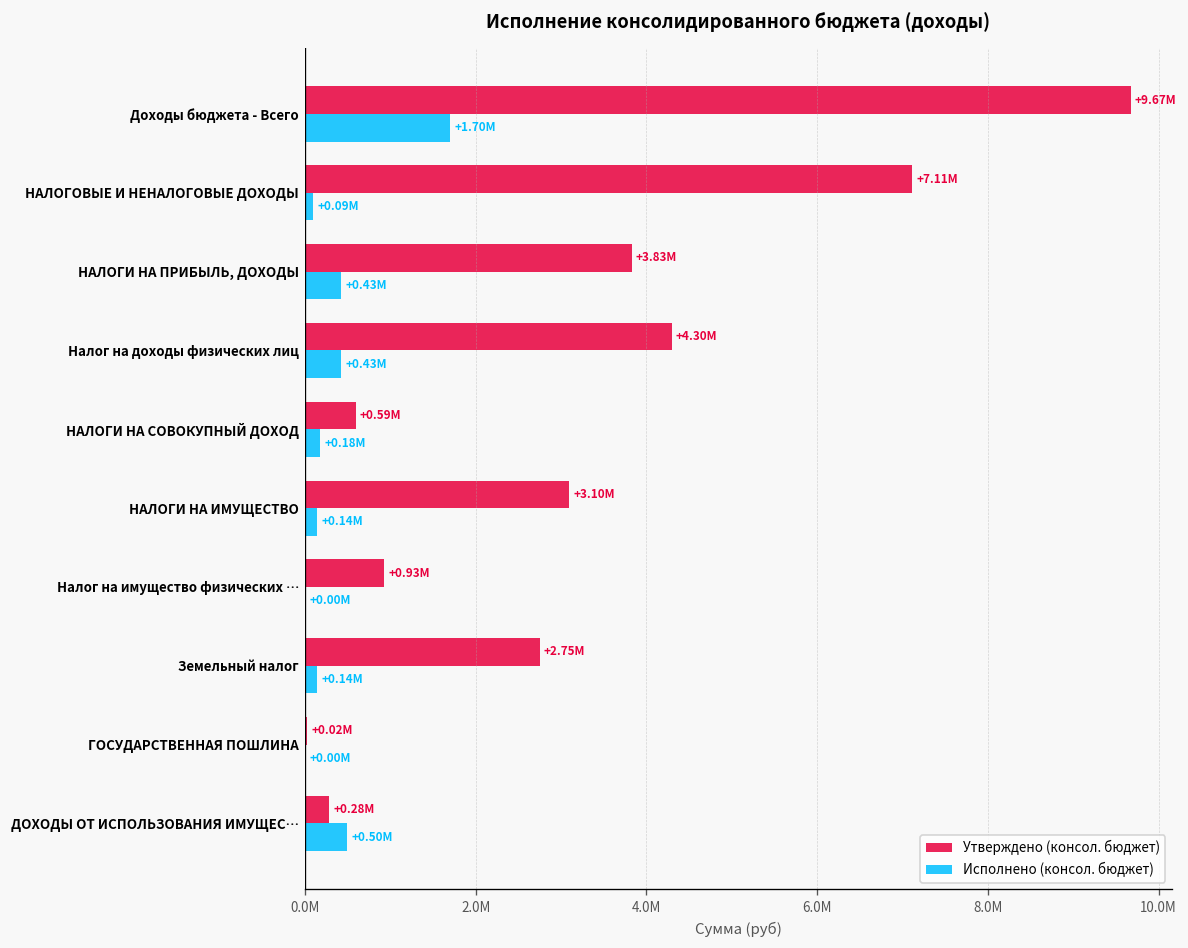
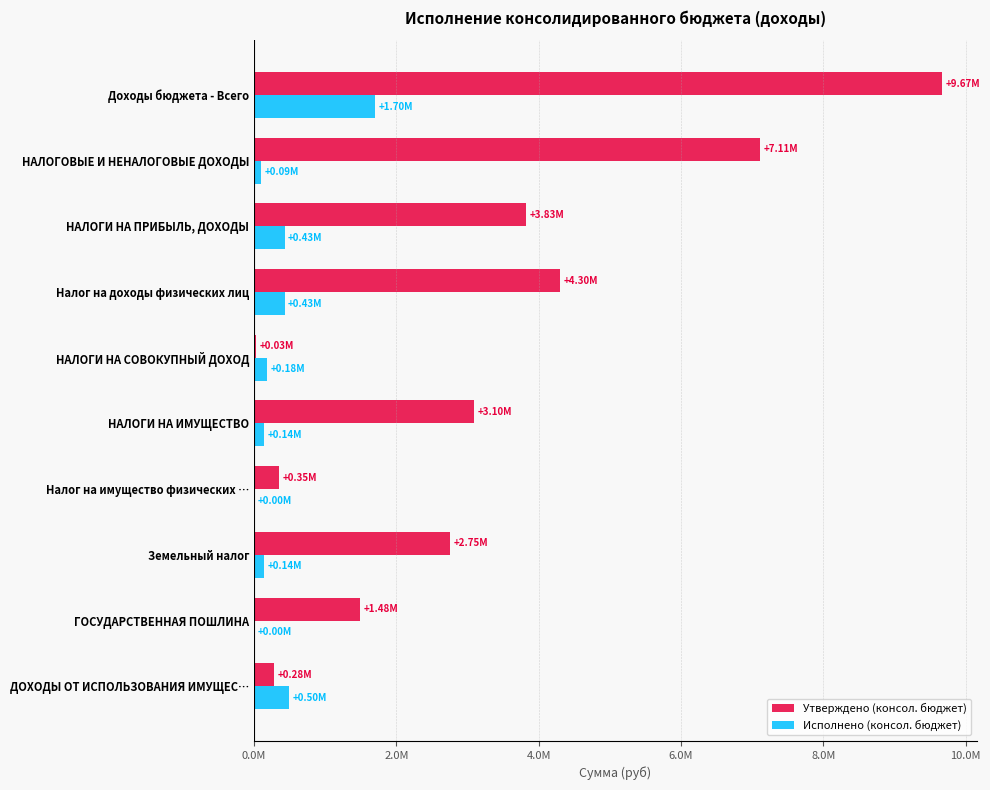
Утверждено (консол. бюджет), НАЛОГИ НА СОВОКУПНЫЙ ДОХОД: +0.59M -> +0.03M
Утверждено (консол. бюджет), Налог на имущество физических …: +0.93M -> +0.35M
Утверждено (консол. бюджет), ГОСУДАРСТВЕННАЯ ПОШЛИНА: +0.02M -> +1.48M
